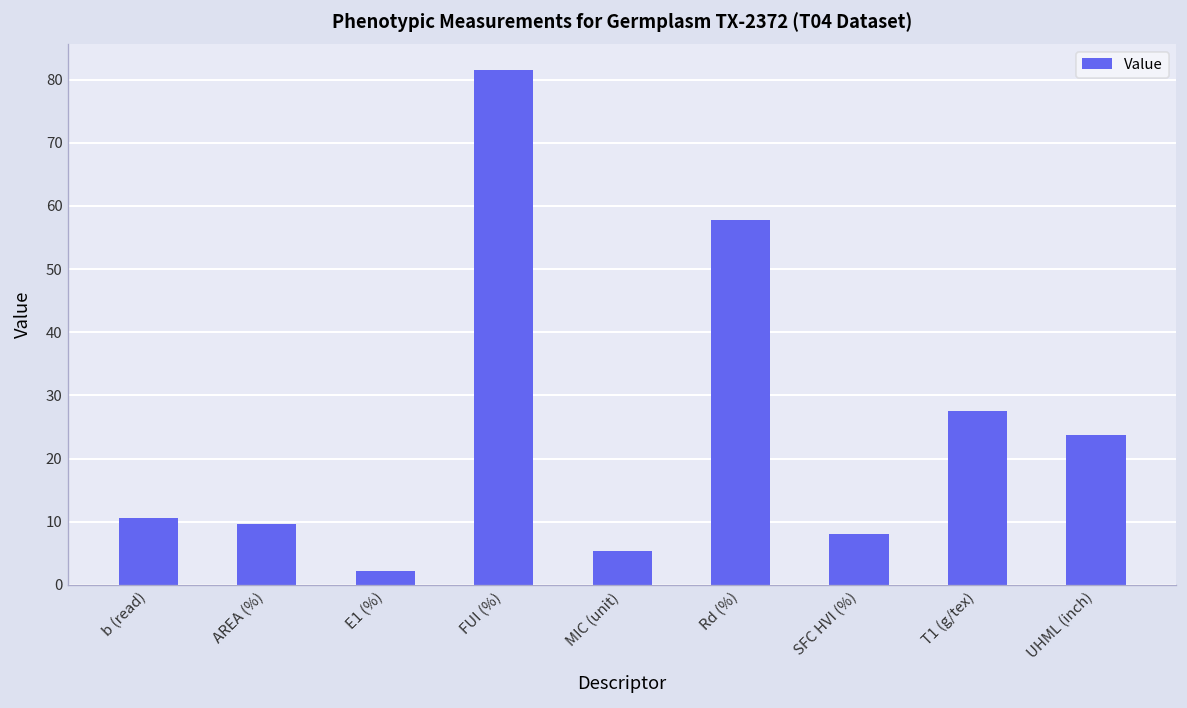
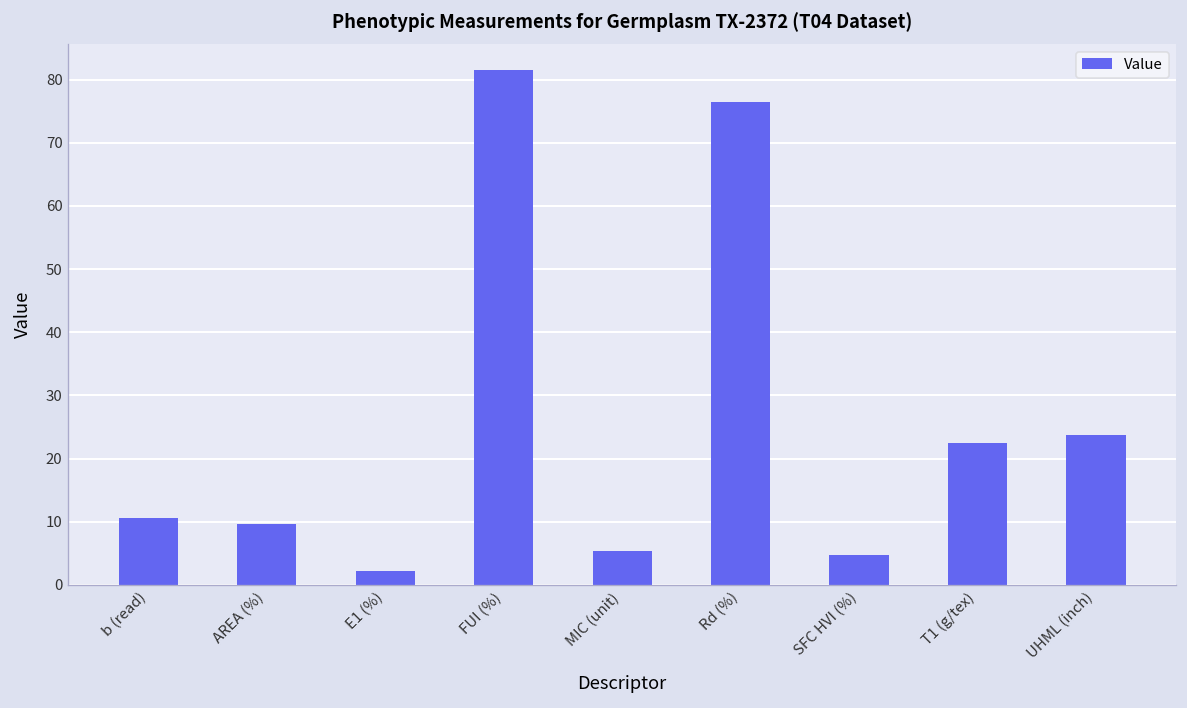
Rd (%): 58 -> 76
SFC HVI (%): 8 -> 5
T1 (g/tex): 28 -> 22
